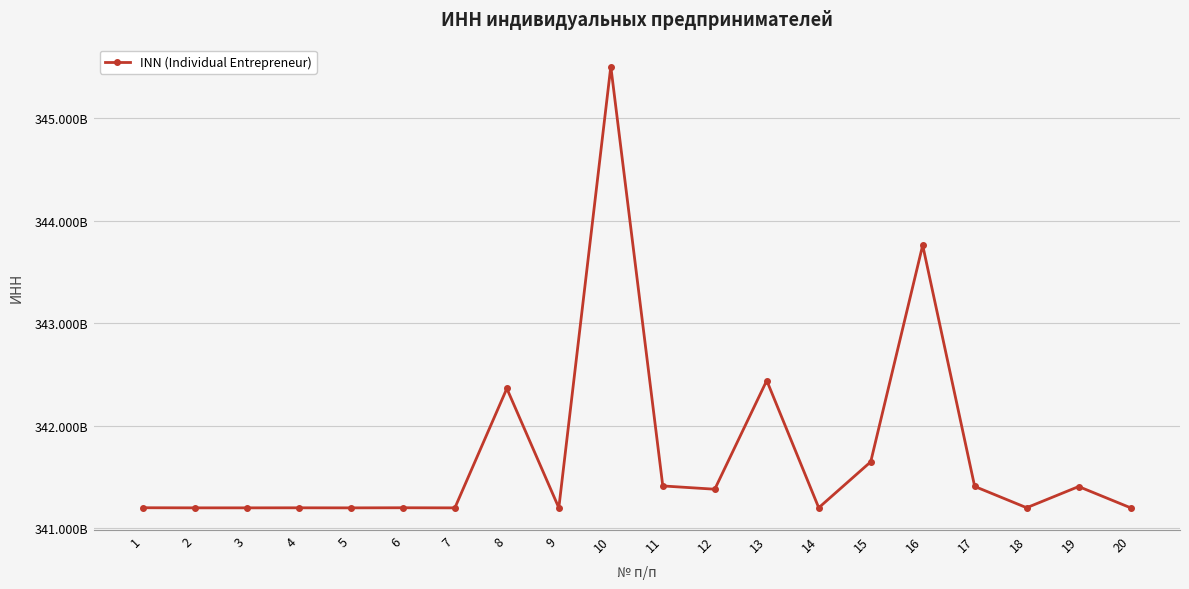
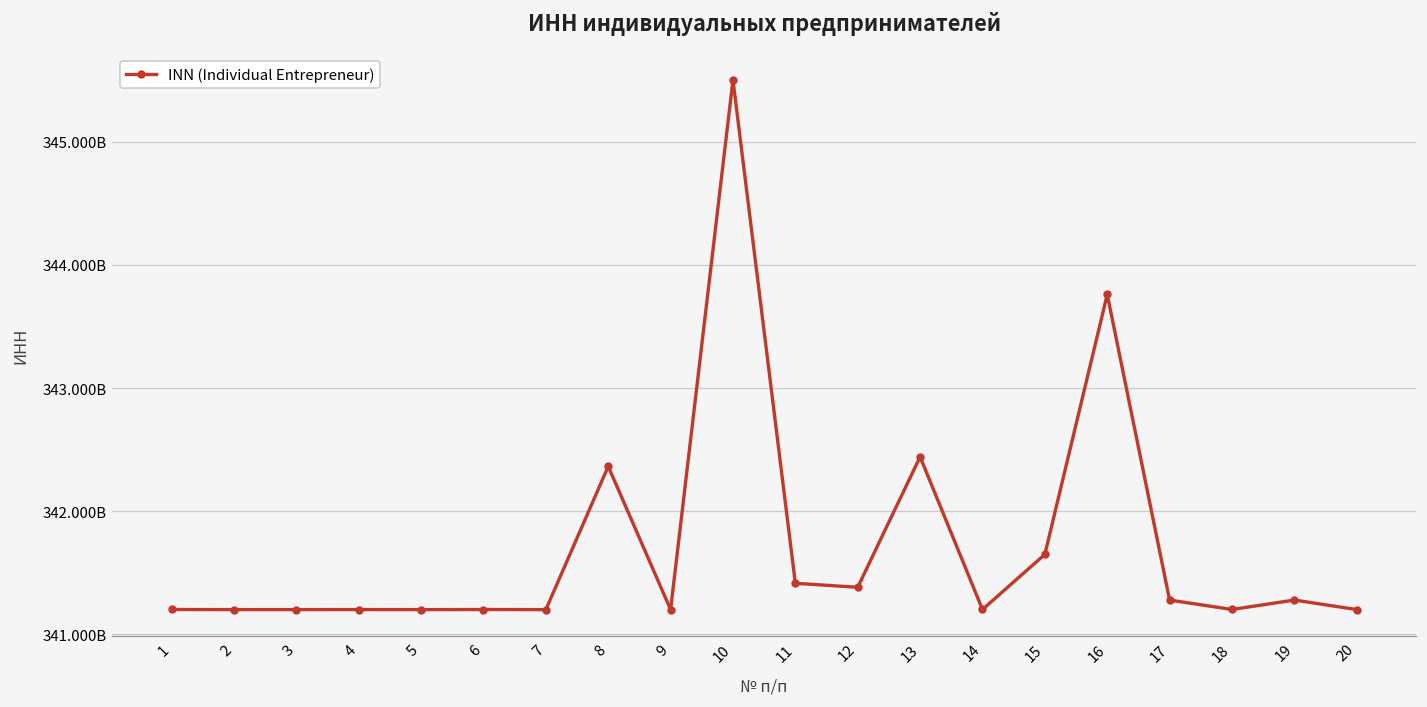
17: 341410000000 -> 341280000000
19: 341410000000 -> 341280000000
